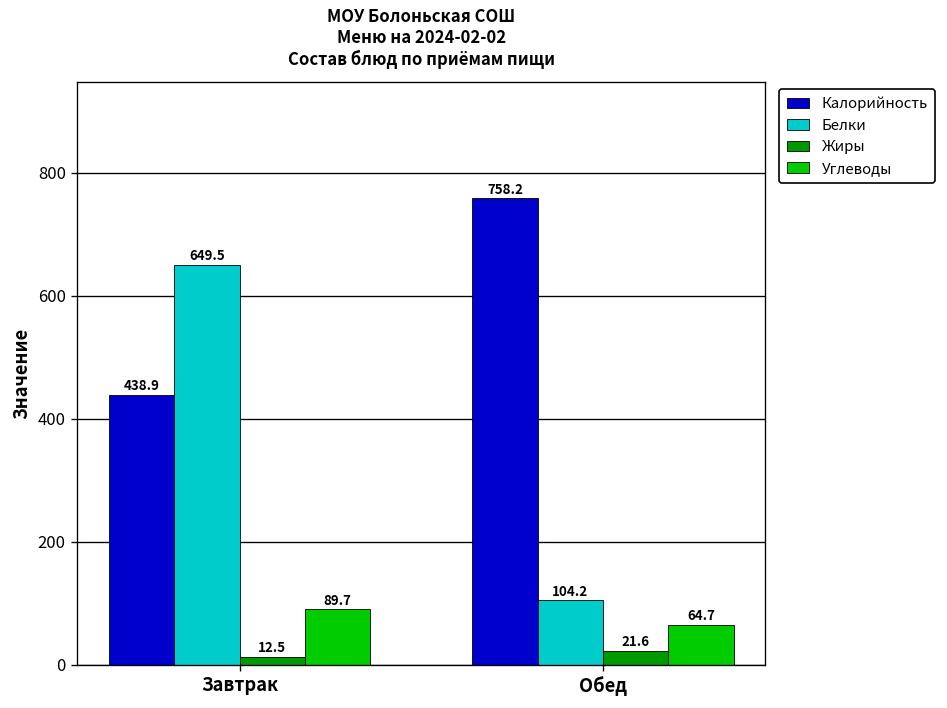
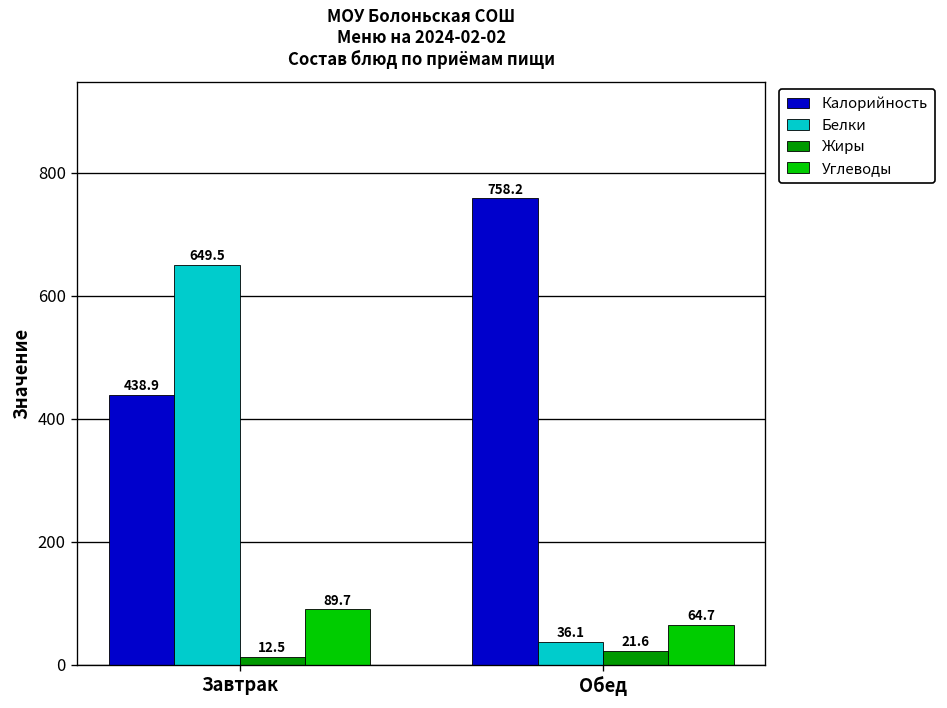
Белки, Обед: 104.2 -> 36.1
